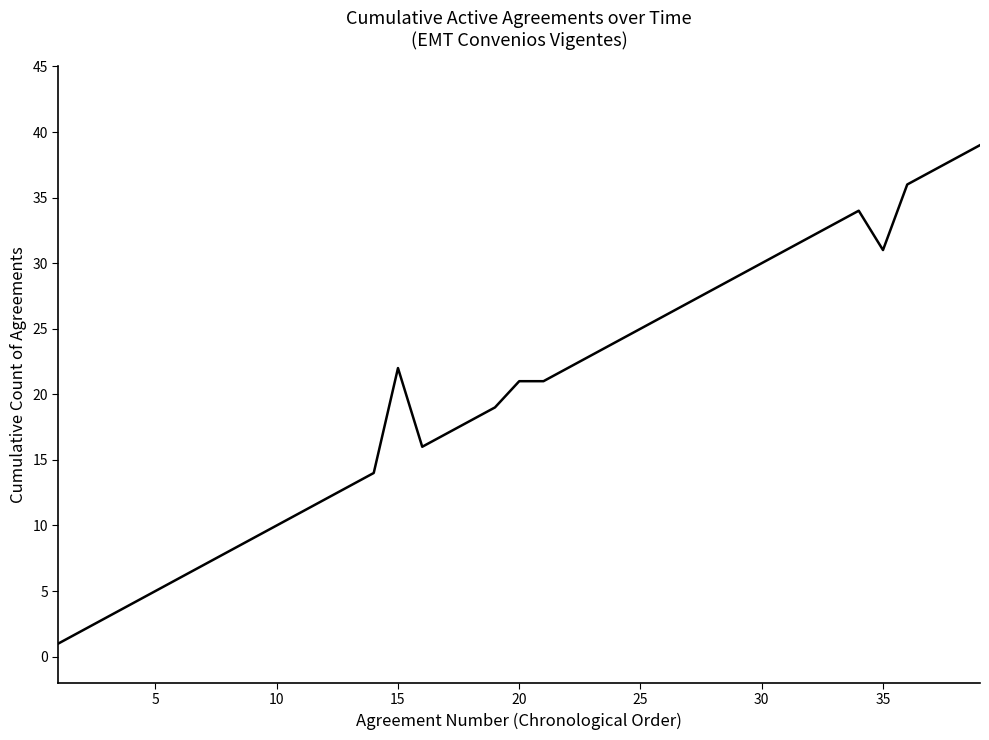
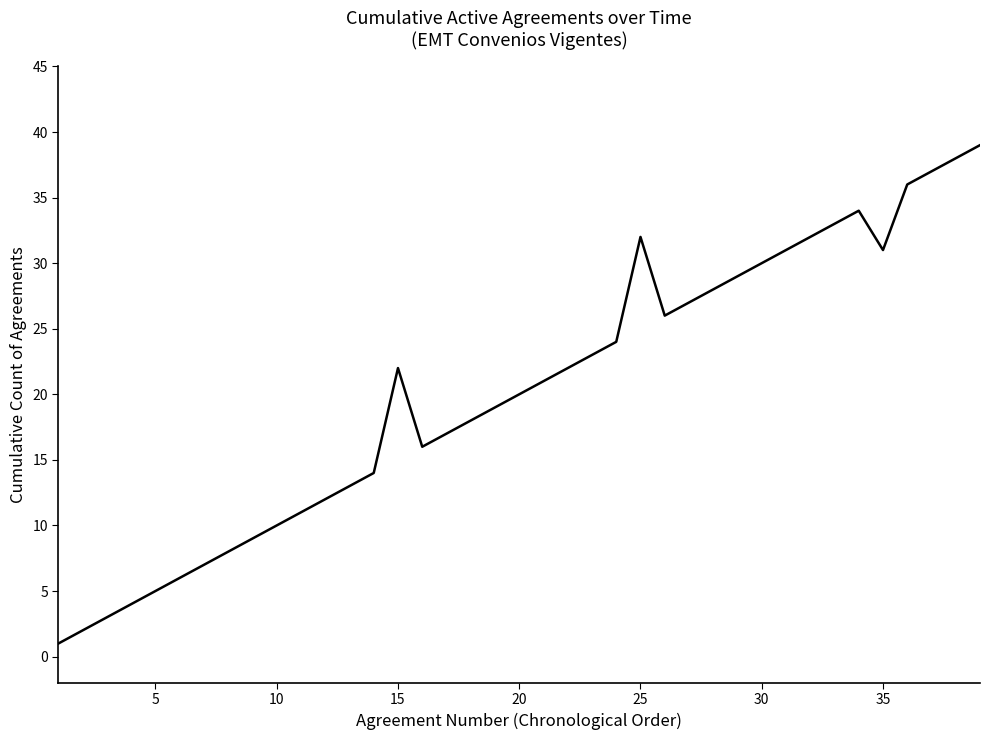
20: 21 -> 20
25: 25 -> 32
